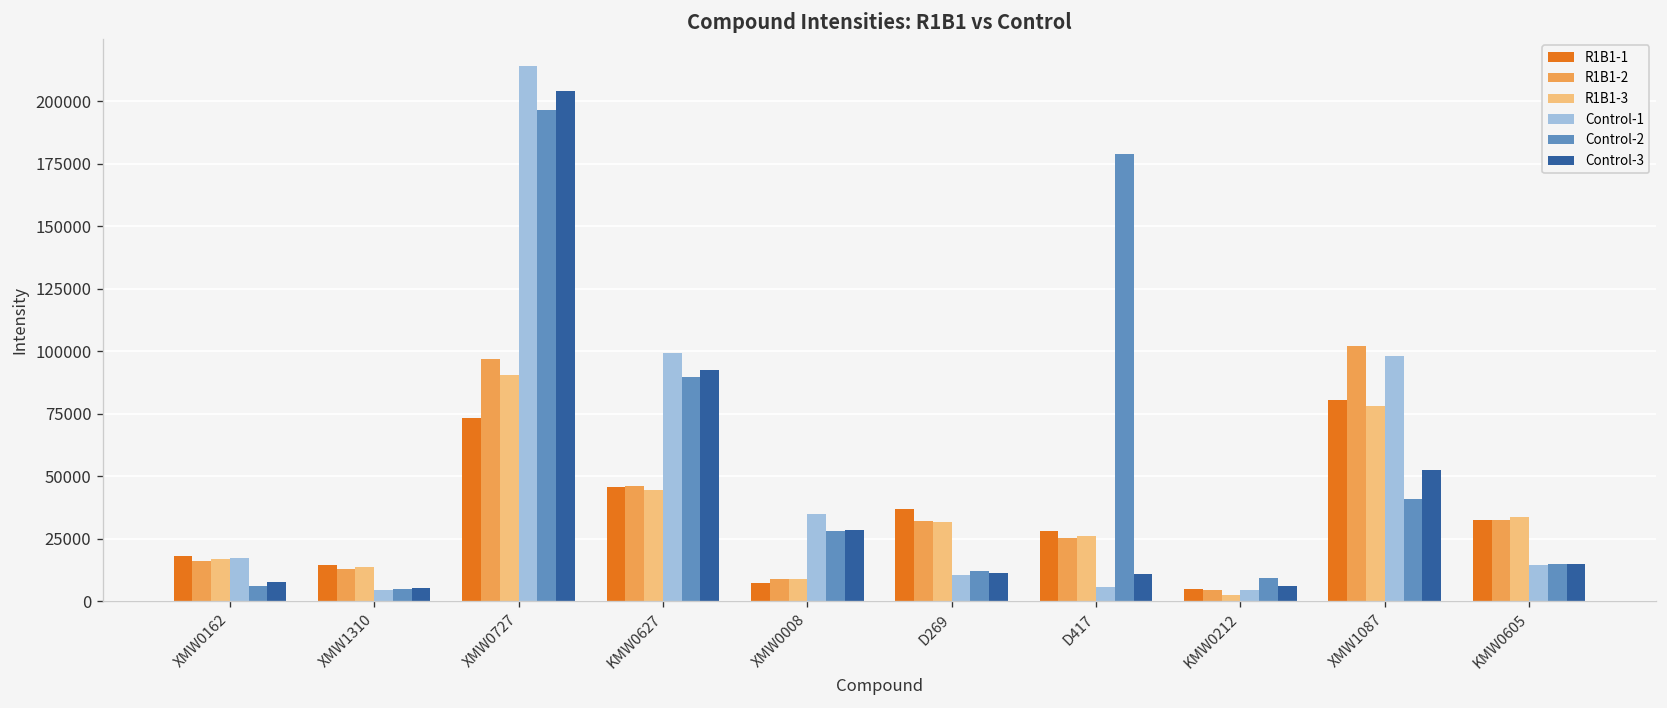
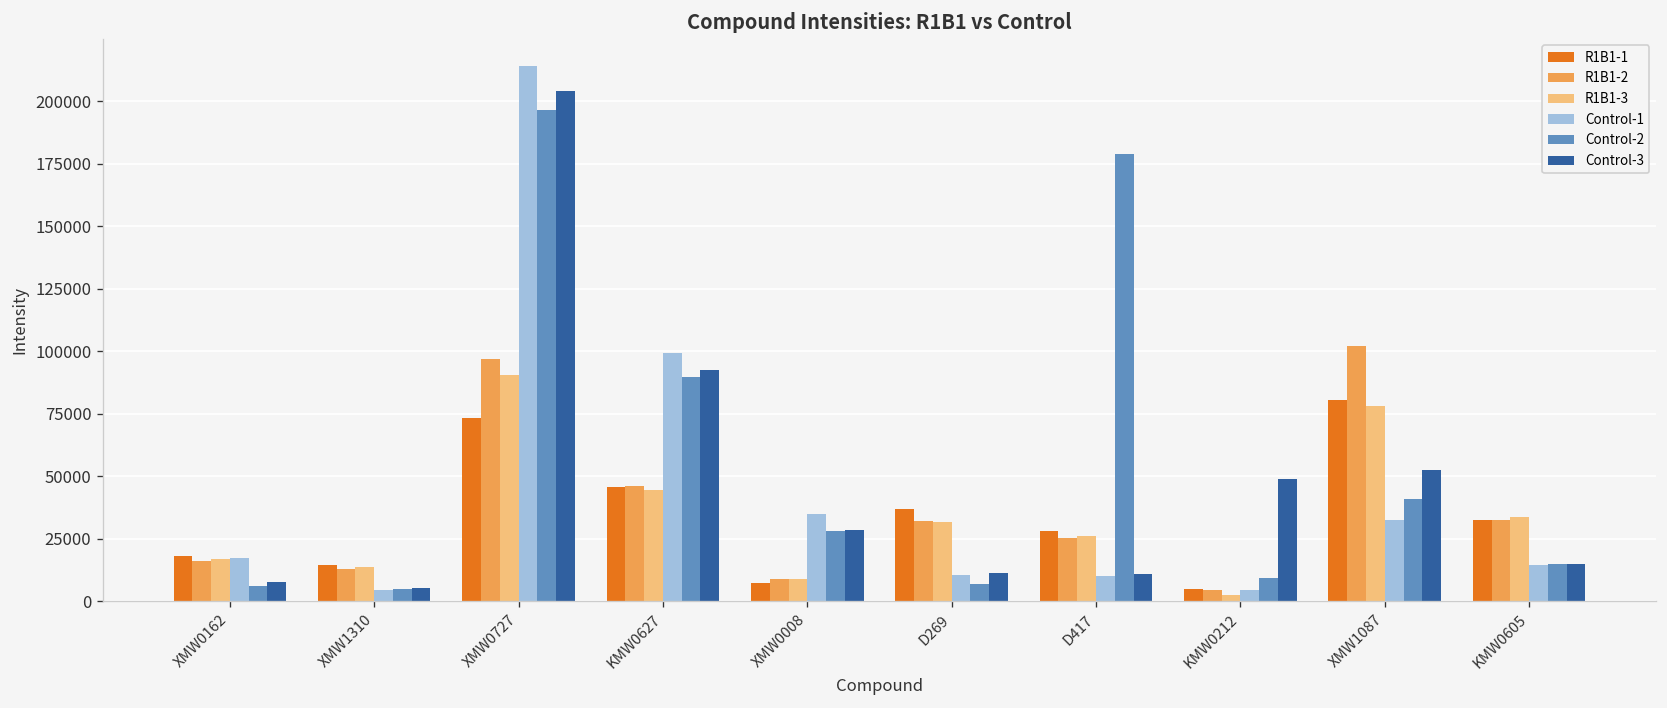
Control-2, D269: 12000 -> 7000
Control-1, D417: 6000 -> 10000
Control-3, KMW0212: 6000 -> 49000
Control-1, XMW1087: 98000 -> 32000
